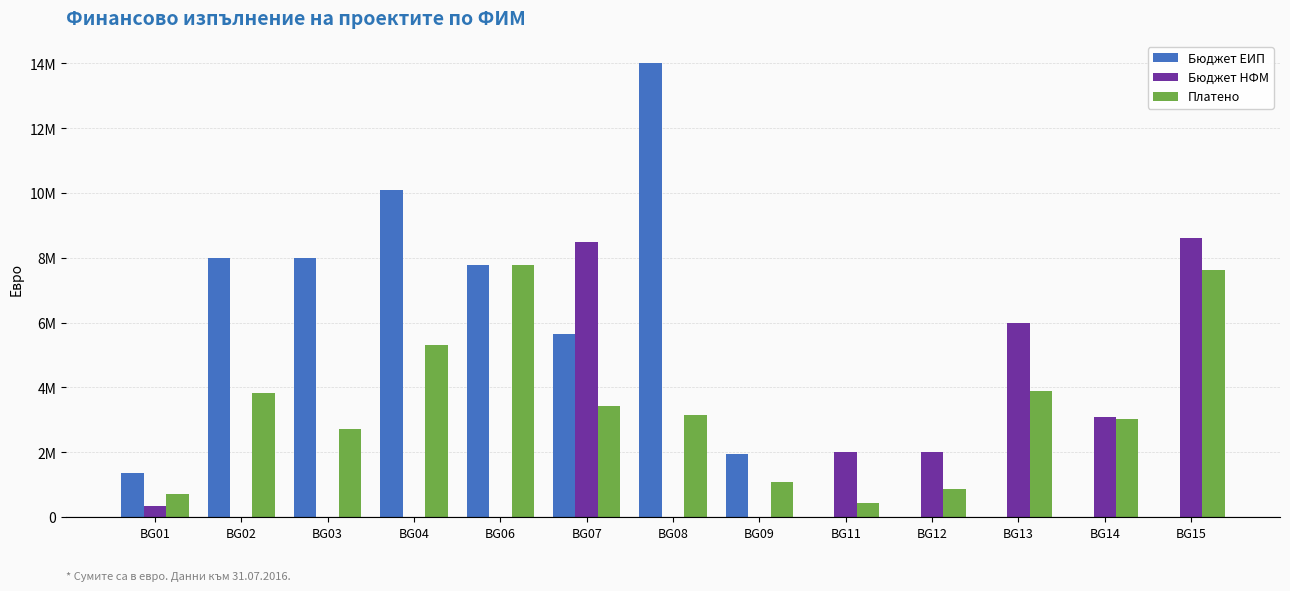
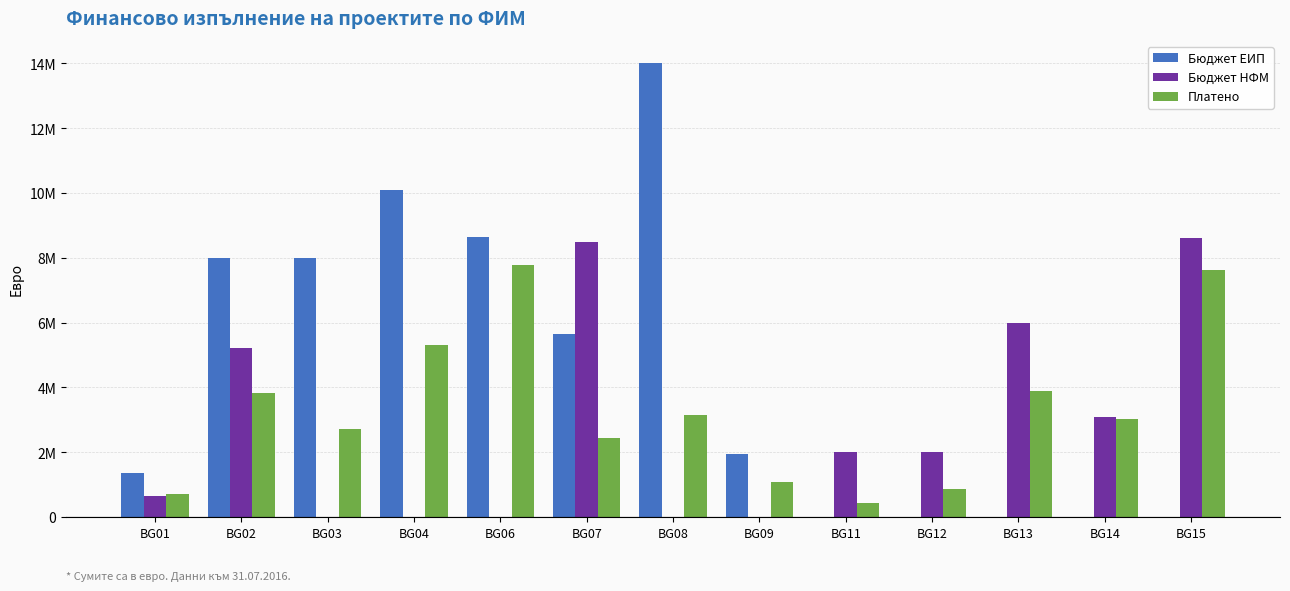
Бюджет НФМ, BG01: 300000 -> 700000
Бюджет НФМ, BG02: 0 -> 5200000
Бюджет ЕИП, BG06: 7800000 -> 8600000
Платено, BG07: 3400000 -> 2400000
